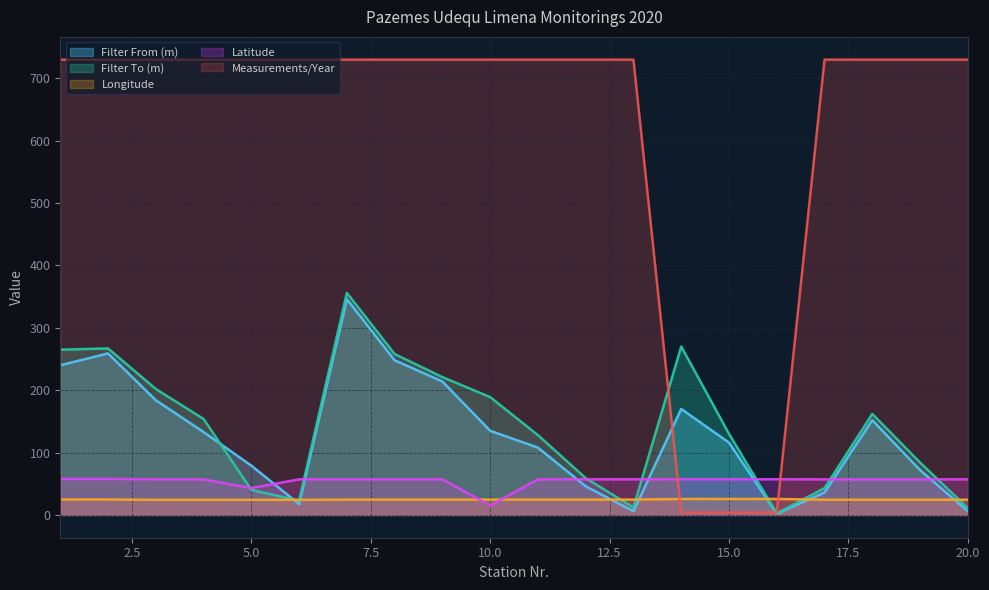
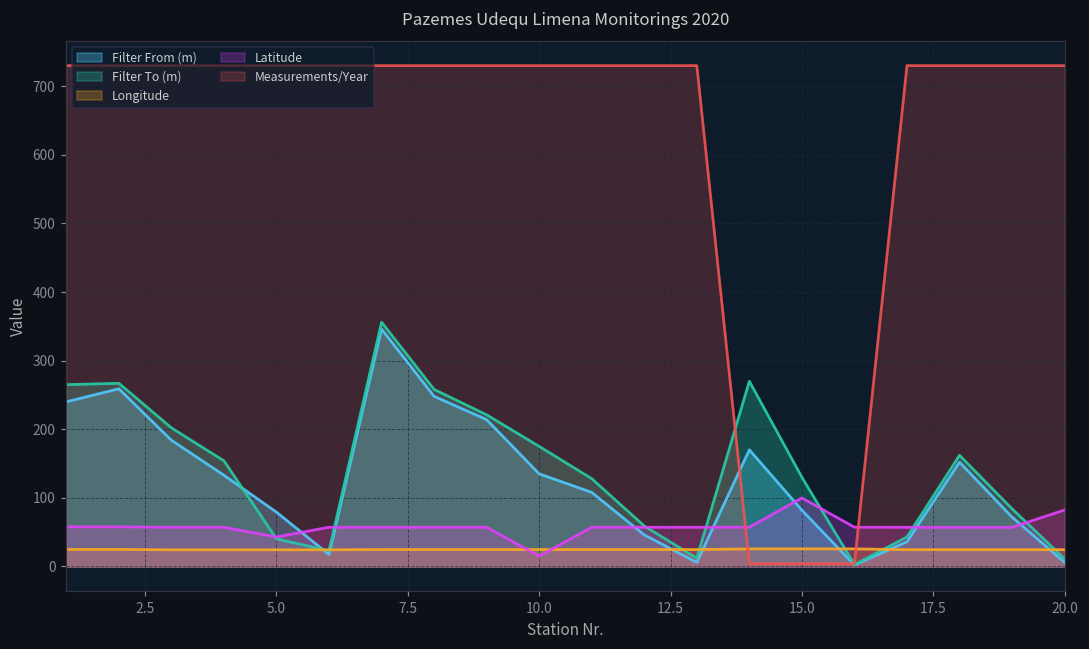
Filter To (m), 10.0: 190 -> 180
Filter From (m), 15.0: 120 -> 80
Latitude, 15.0: 60 -> 100
Latitude, 20.0: 60 -> 80
